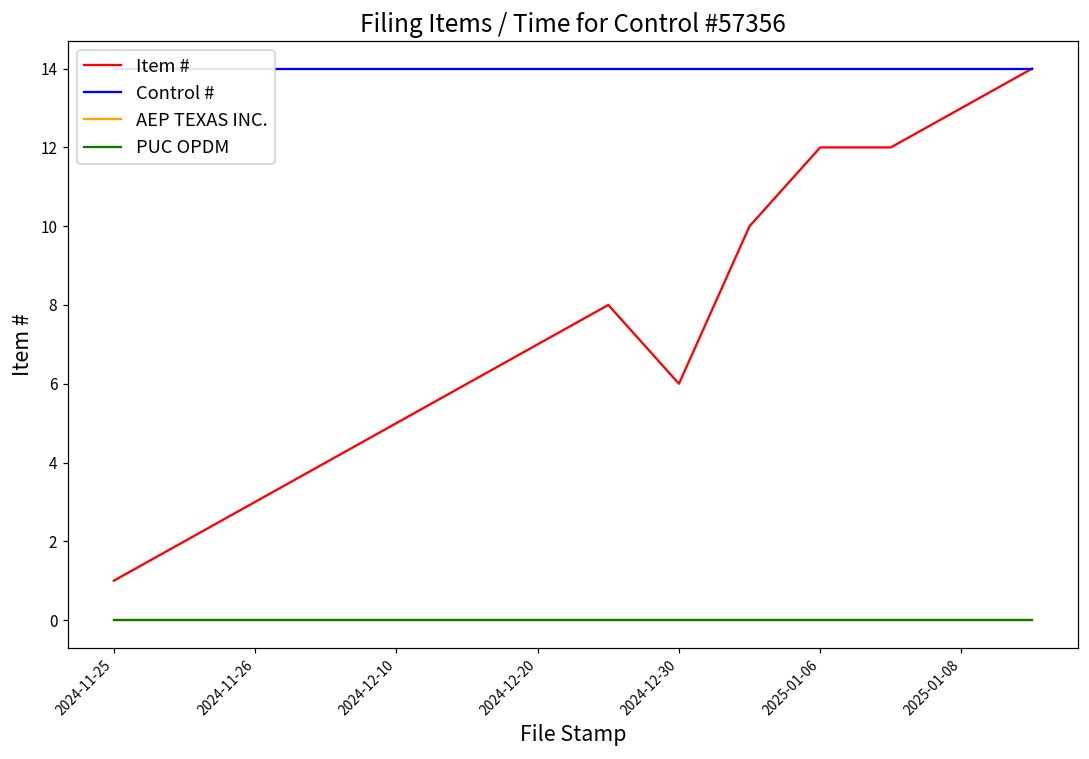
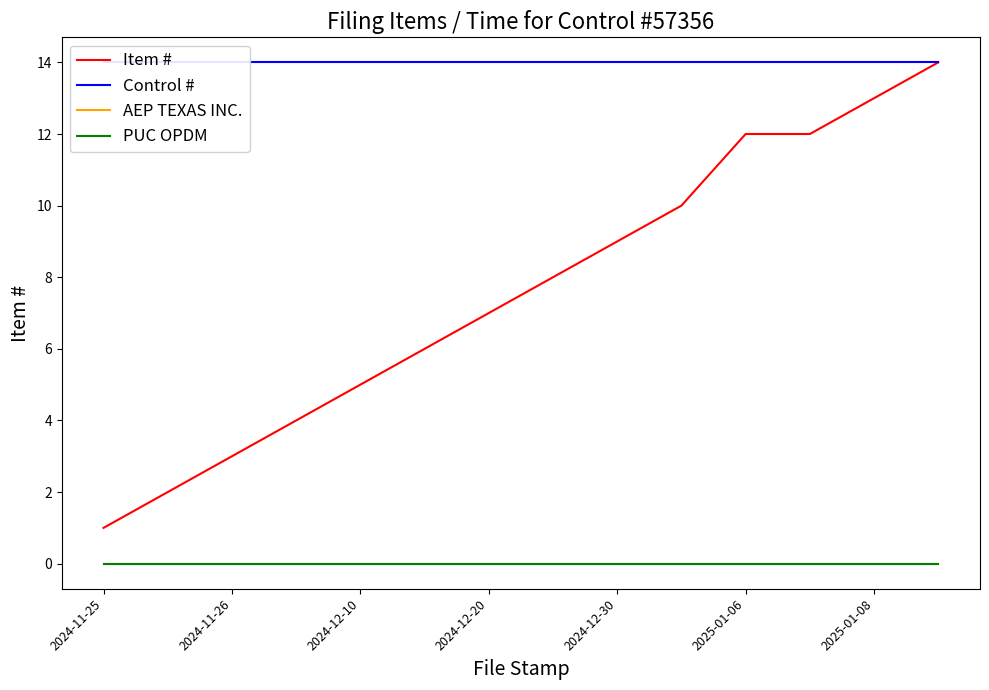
Item #, 2024-12-30: 6 -> 9
